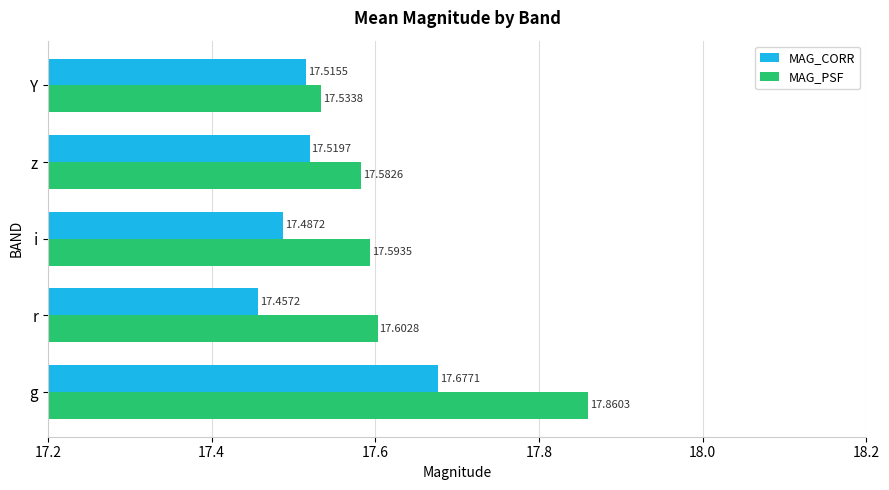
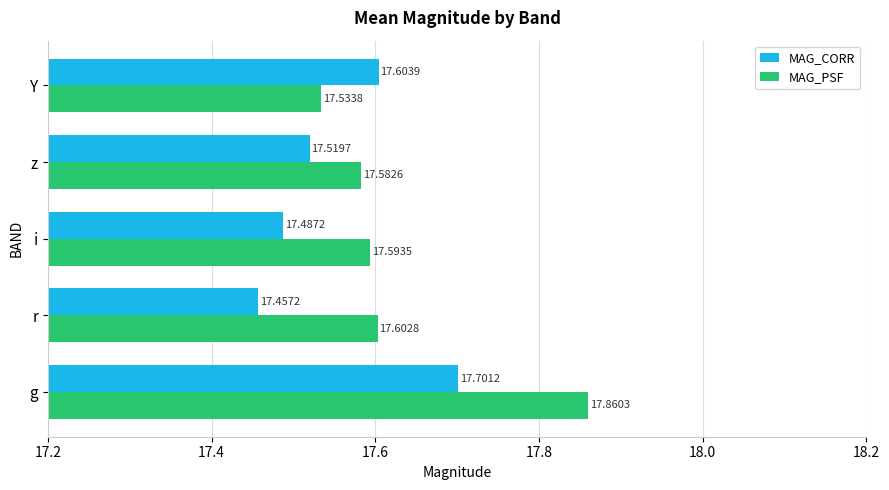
MAG_CORR, Y: 17.5155 -> 17.6039
MAG_CORR, g: 17.6771 -> 17.7012
